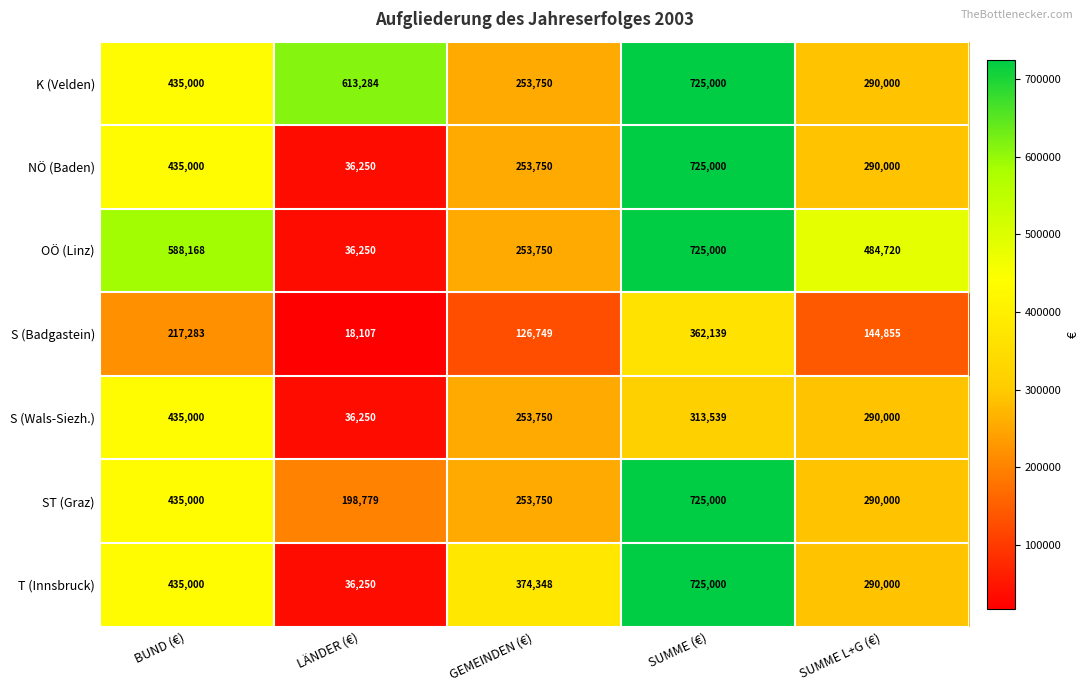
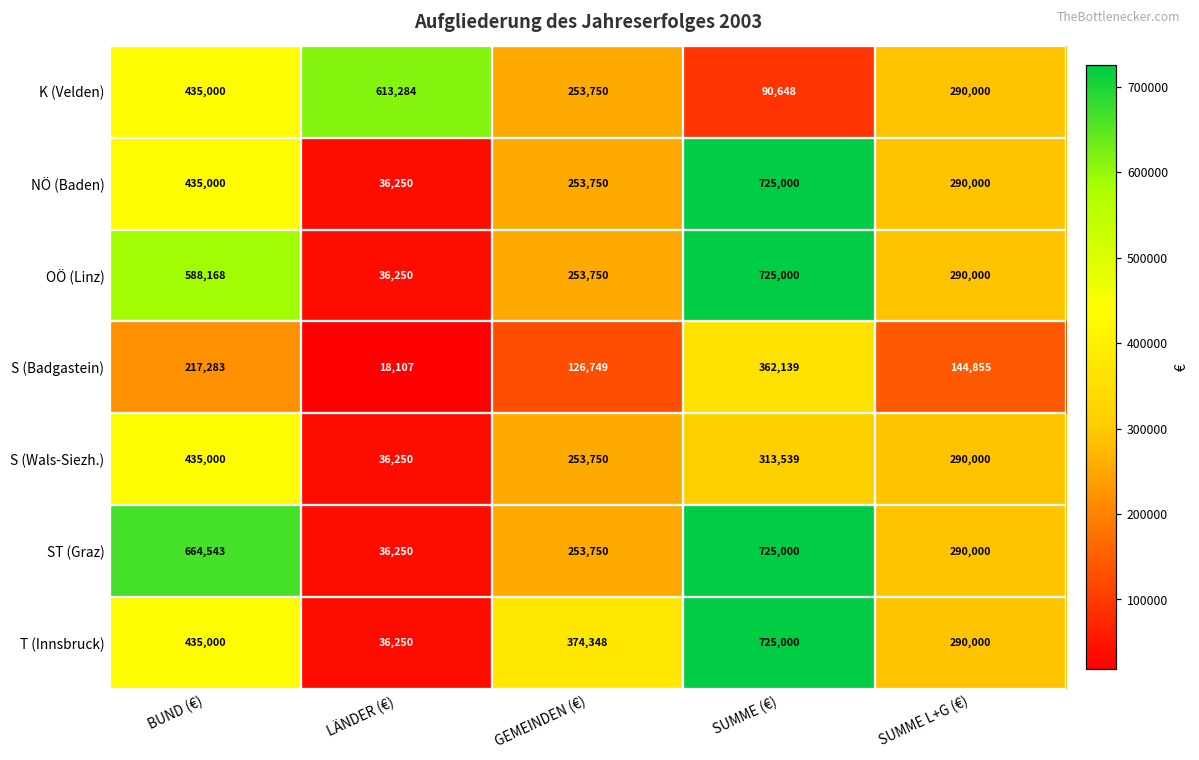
K (Velden), SUMME (€): 725,000 -> 90,648
OÖ (Linz), SUMME L+G (€): 484,720 -> 290,000
ST (Graz), BUND (€): 435,000 -> 664,543
ST (Graz), LÄNDER (€): 198,779 -> 36,250
